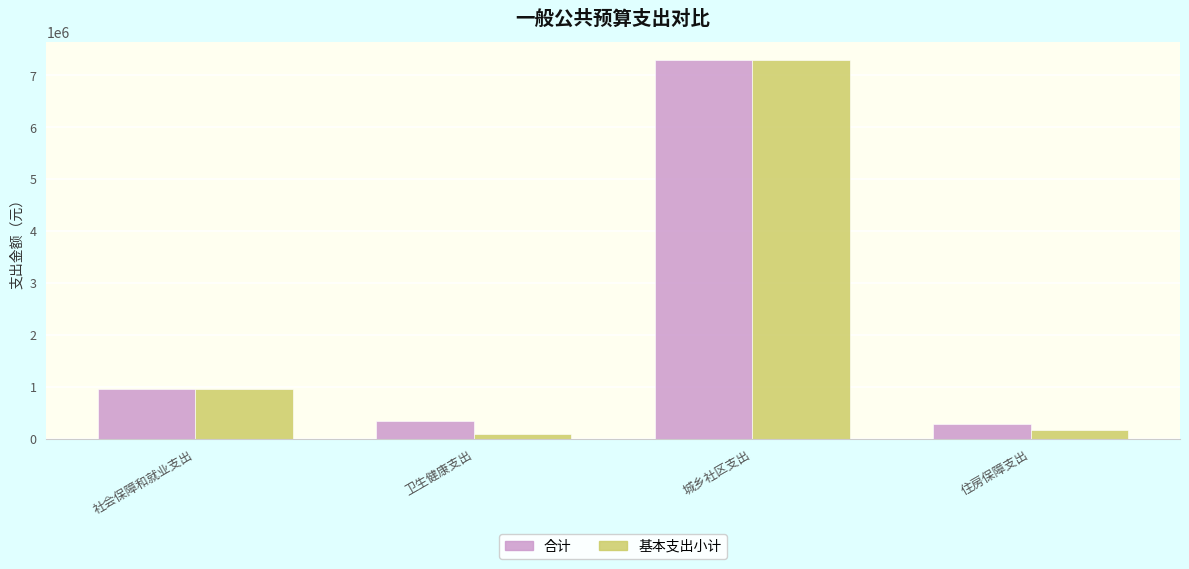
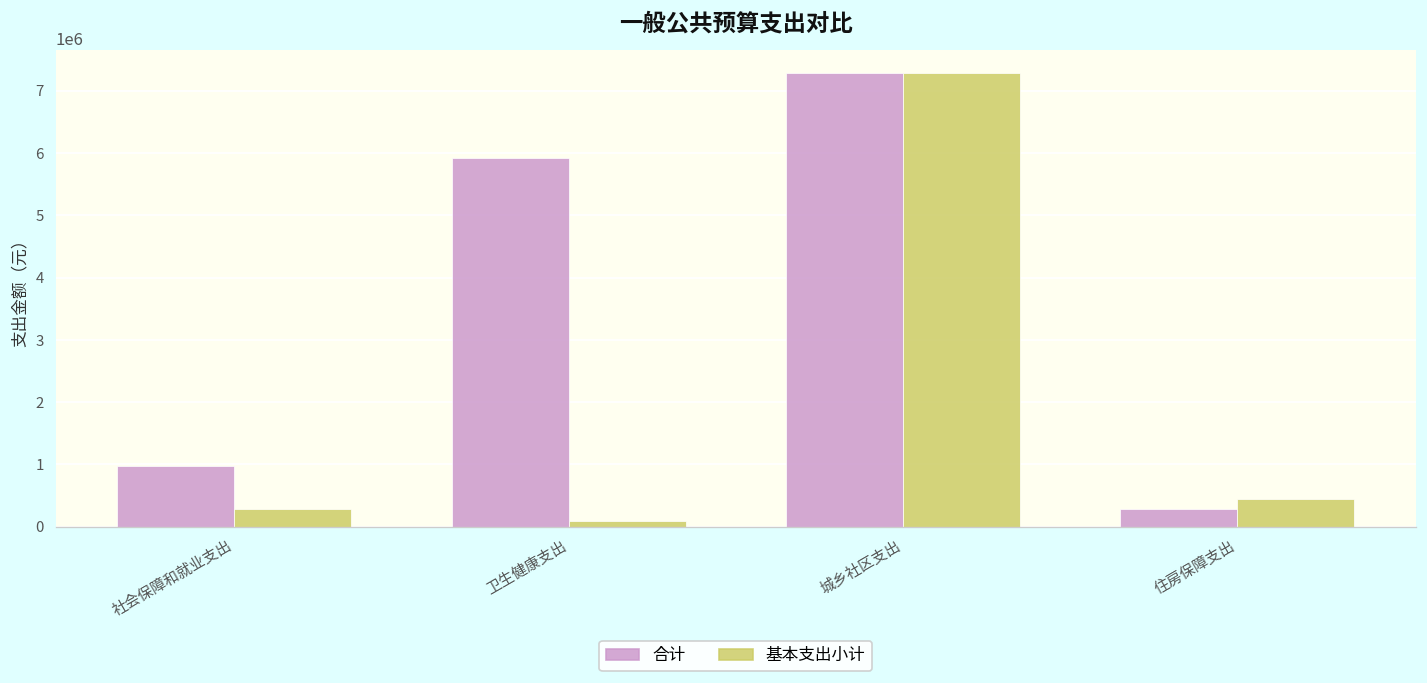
基本支出小计, 社会保障和就业支出: 1000000 -> 300000
合计, 卫生健康支出: 300000 -> 5900000
基本支出小计, 住房保障支出: 200000 -> 500000
